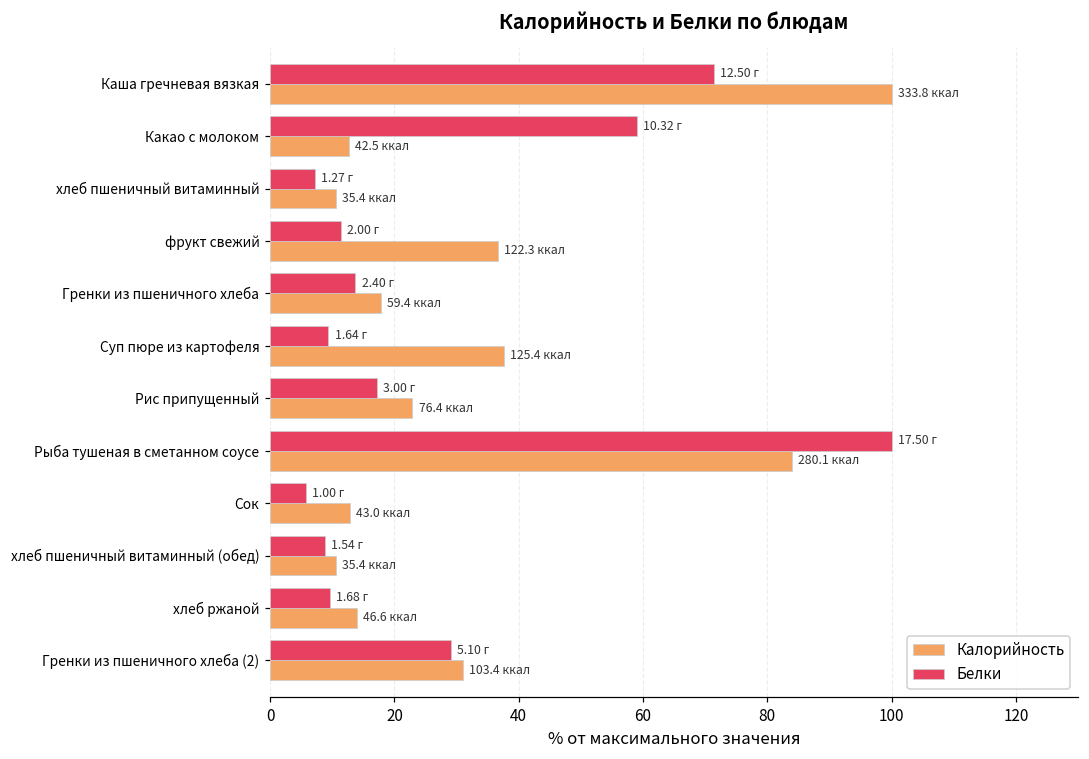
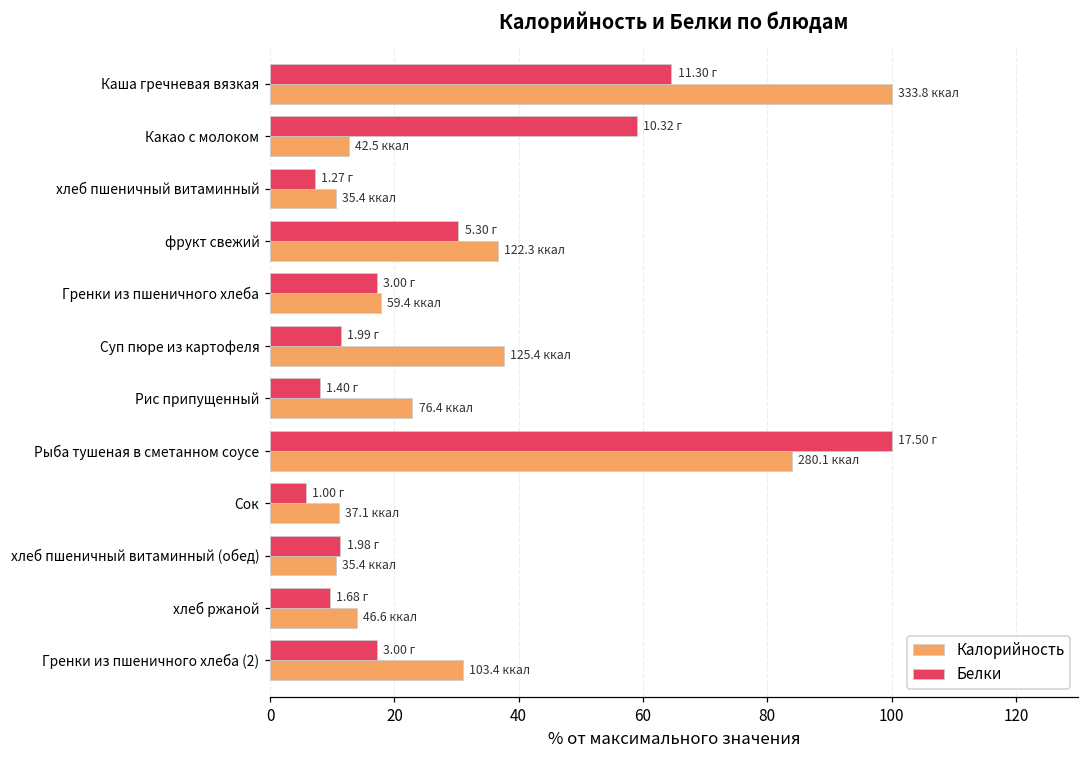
Белки, Каша гречневая вязкая: 12.50 -> 11.30
Белки, фрукт свежий: 2.00 -> 5.30
Белки, Гренки из пшеничного хлеба: 2.40 -> 3.00
Белки, Суп пюре из картофеля: 1.64 -> 1.99
Белки, Рис припущенный: 3.00 -> 1.40
Калорийность, Сок: 43.0 -> 37.1
Белки, хлеб пшеничный витаминный (обед): 1.54 -> 1.98
Белки, Гренки из пшеничного хлеба (2): 5.10 -> 3.00
